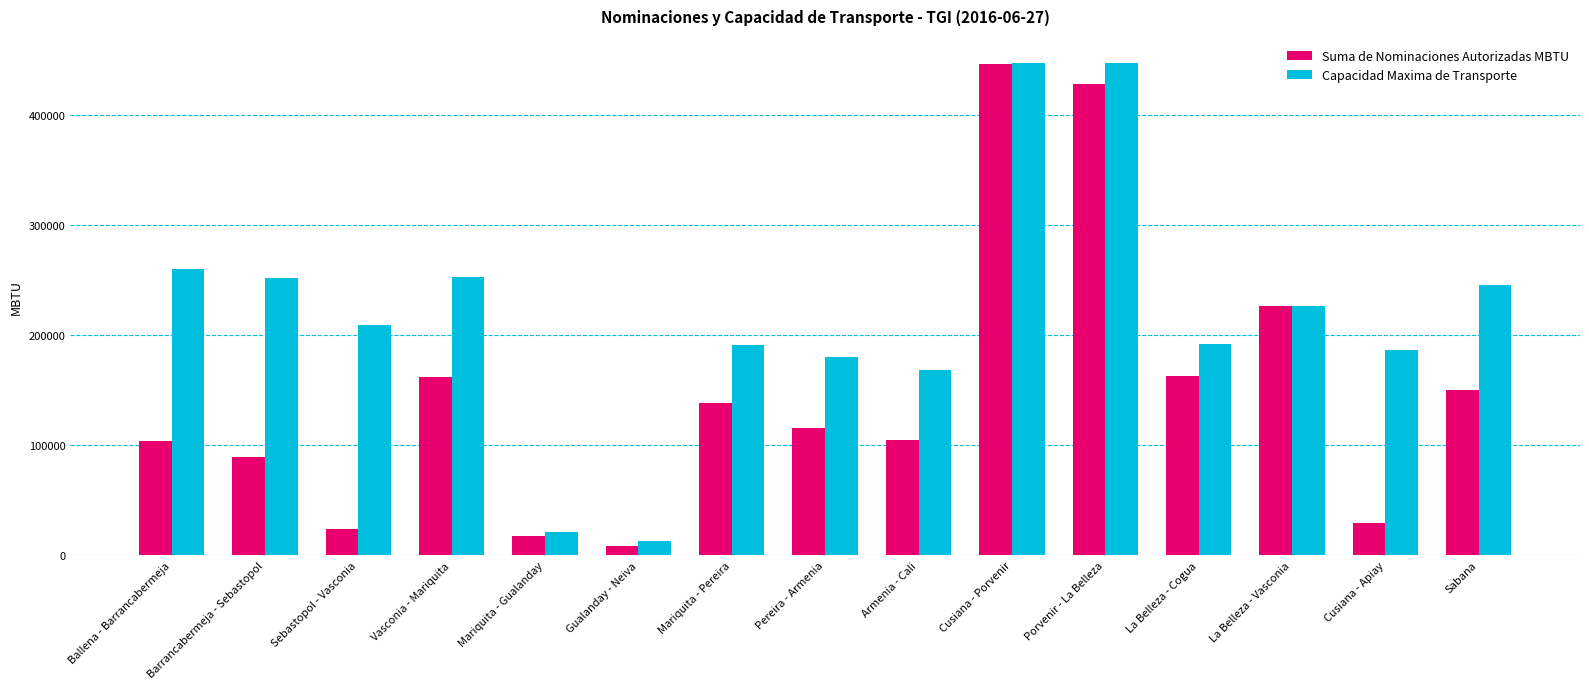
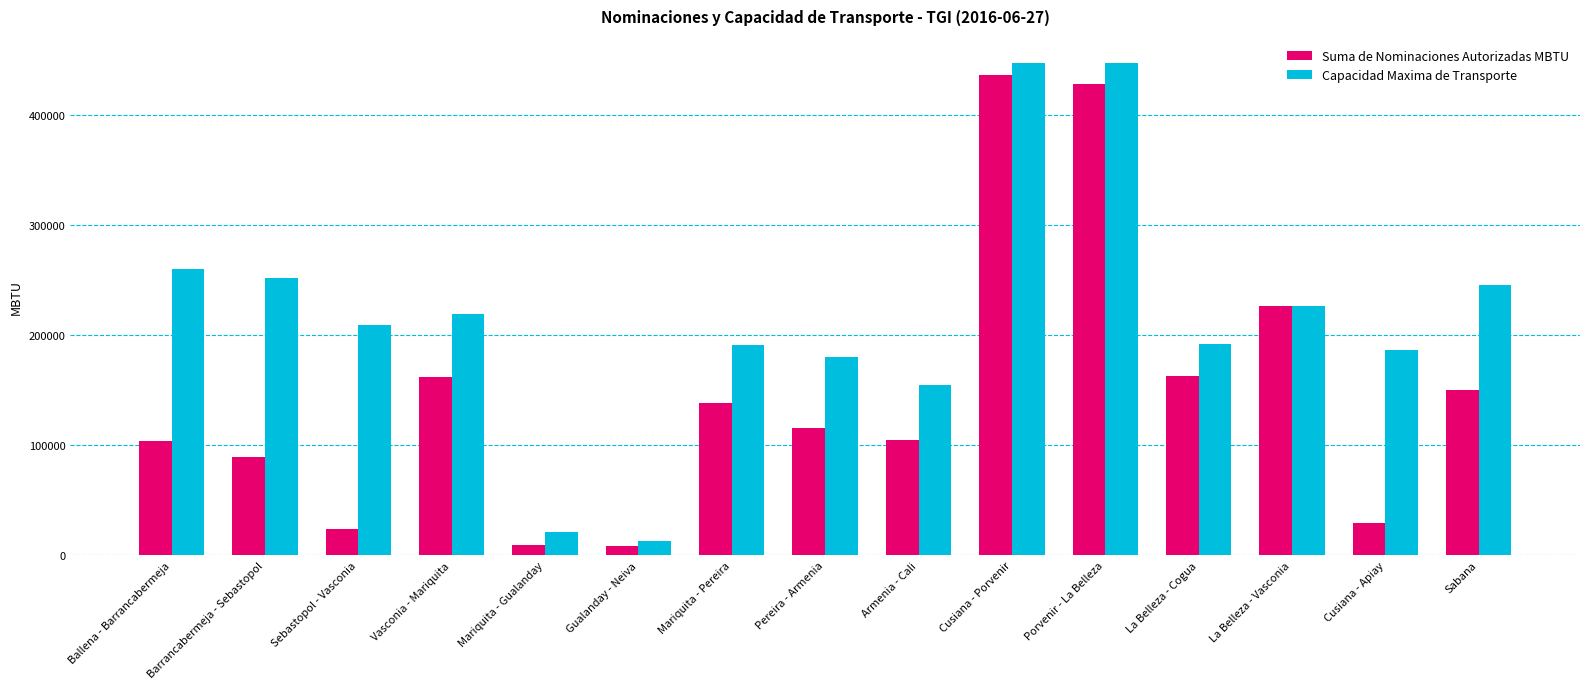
Capacidad Maxima de Transporte, Vasconia - Mariquita: 253000 -> 219000
Suma de Nominaciones Autorizadas MBTU, Mariquita - Gualanday: 18000 -> 10000
Capacidad Maxima de Transporte, Armenia - Cali: 169000 -> 154000
Suma de Nominaciones Autorizadas MBTU, Cusiana - Porvenir: 446000 -> 437000
